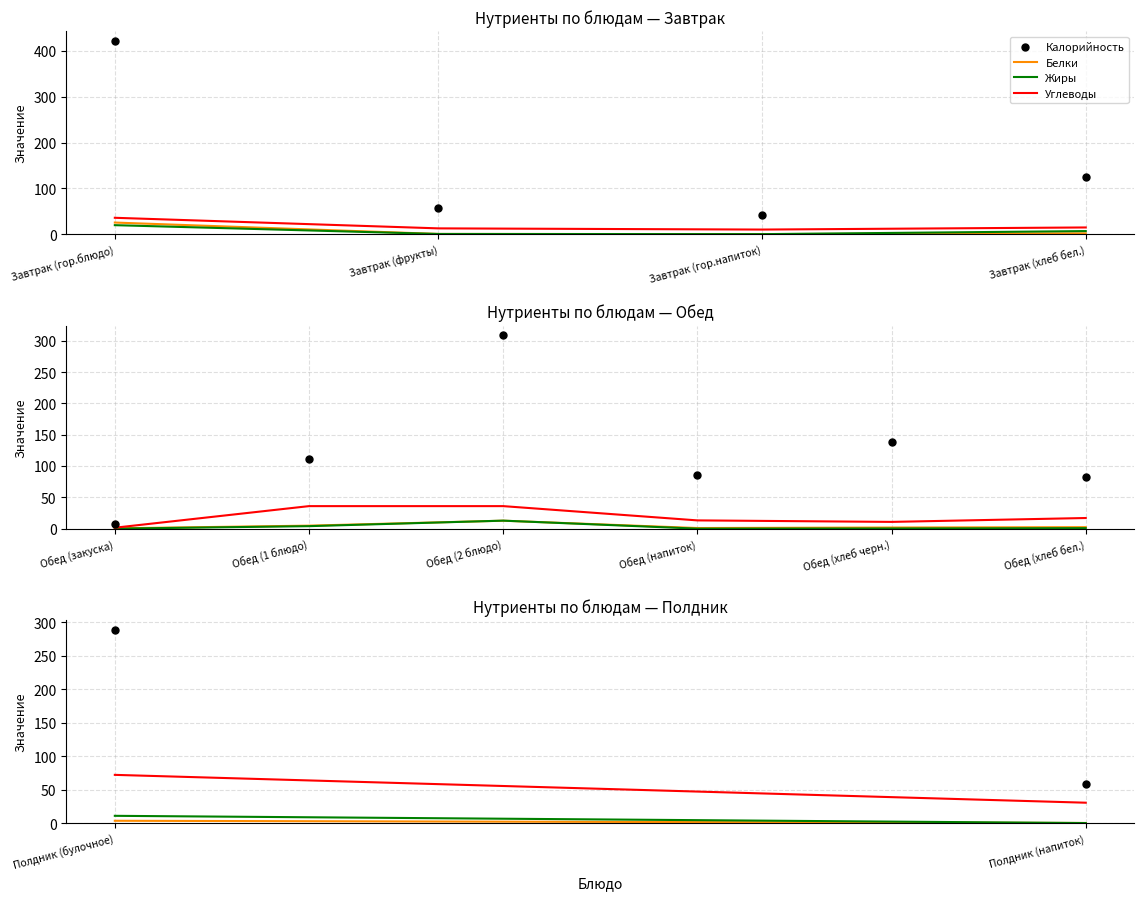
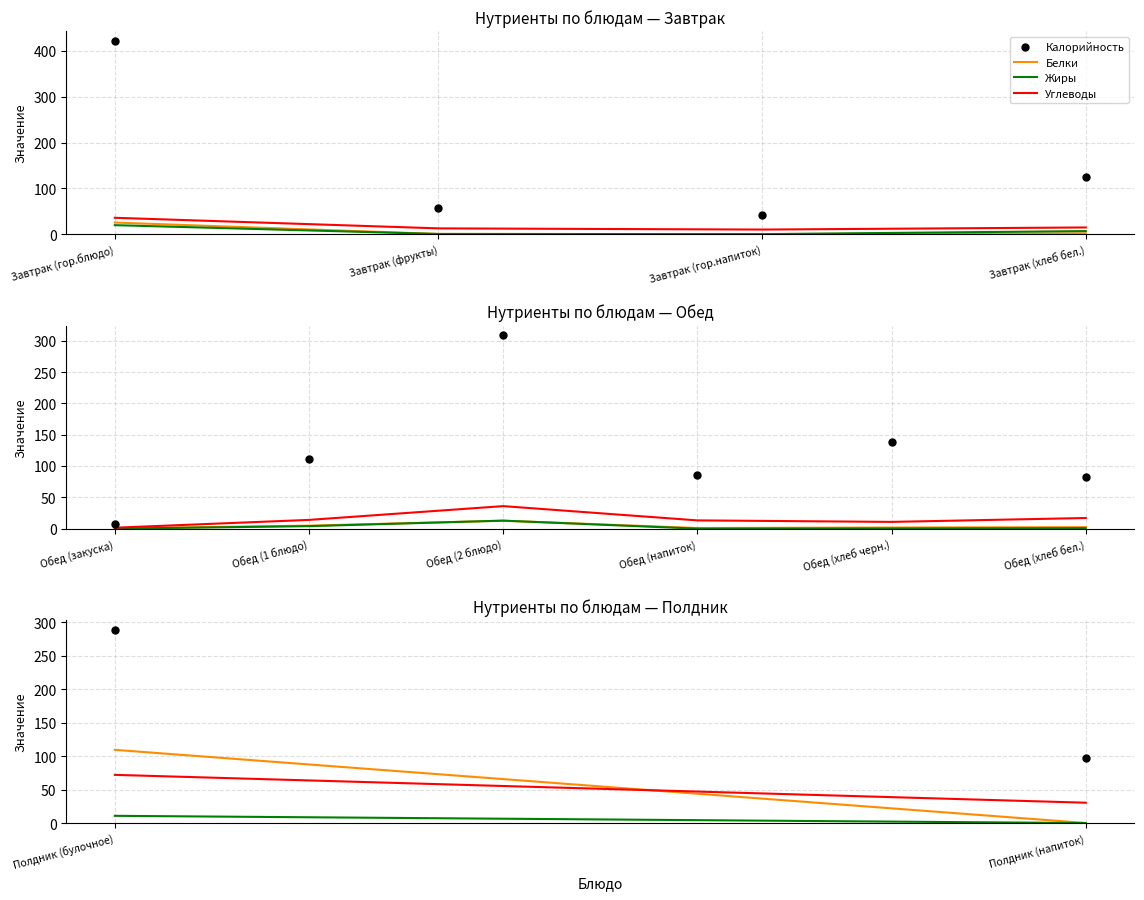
Нутриенты по блюдам — Обед, Углеводы, Обед (1 блюдо): 40 -> 10
Нутриенты по блюдам — Полдник, Белки, Полдник (булочное): 0 -> 110
Нутриенты по блюдам — Полдник, Калорийность, Полдник (напиток): 60 -> 100
